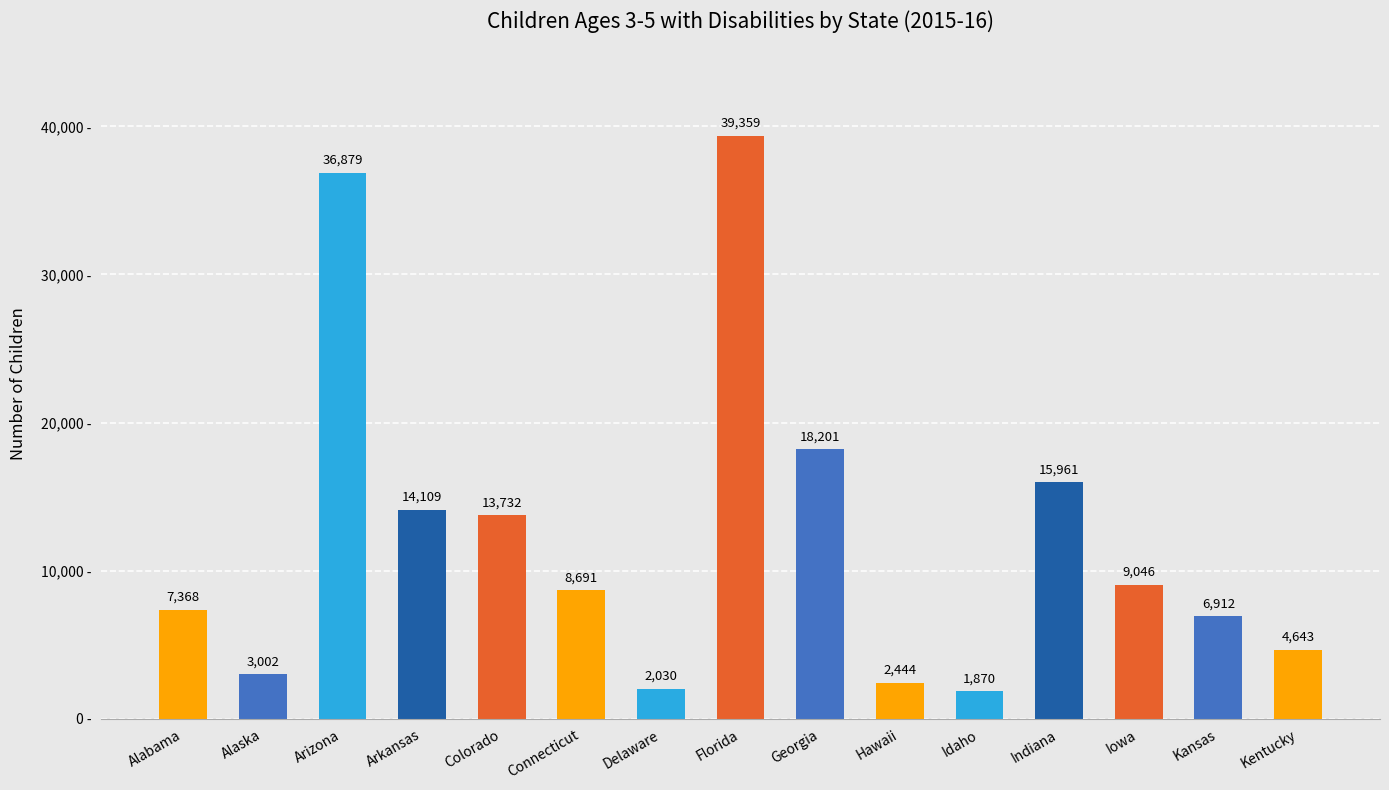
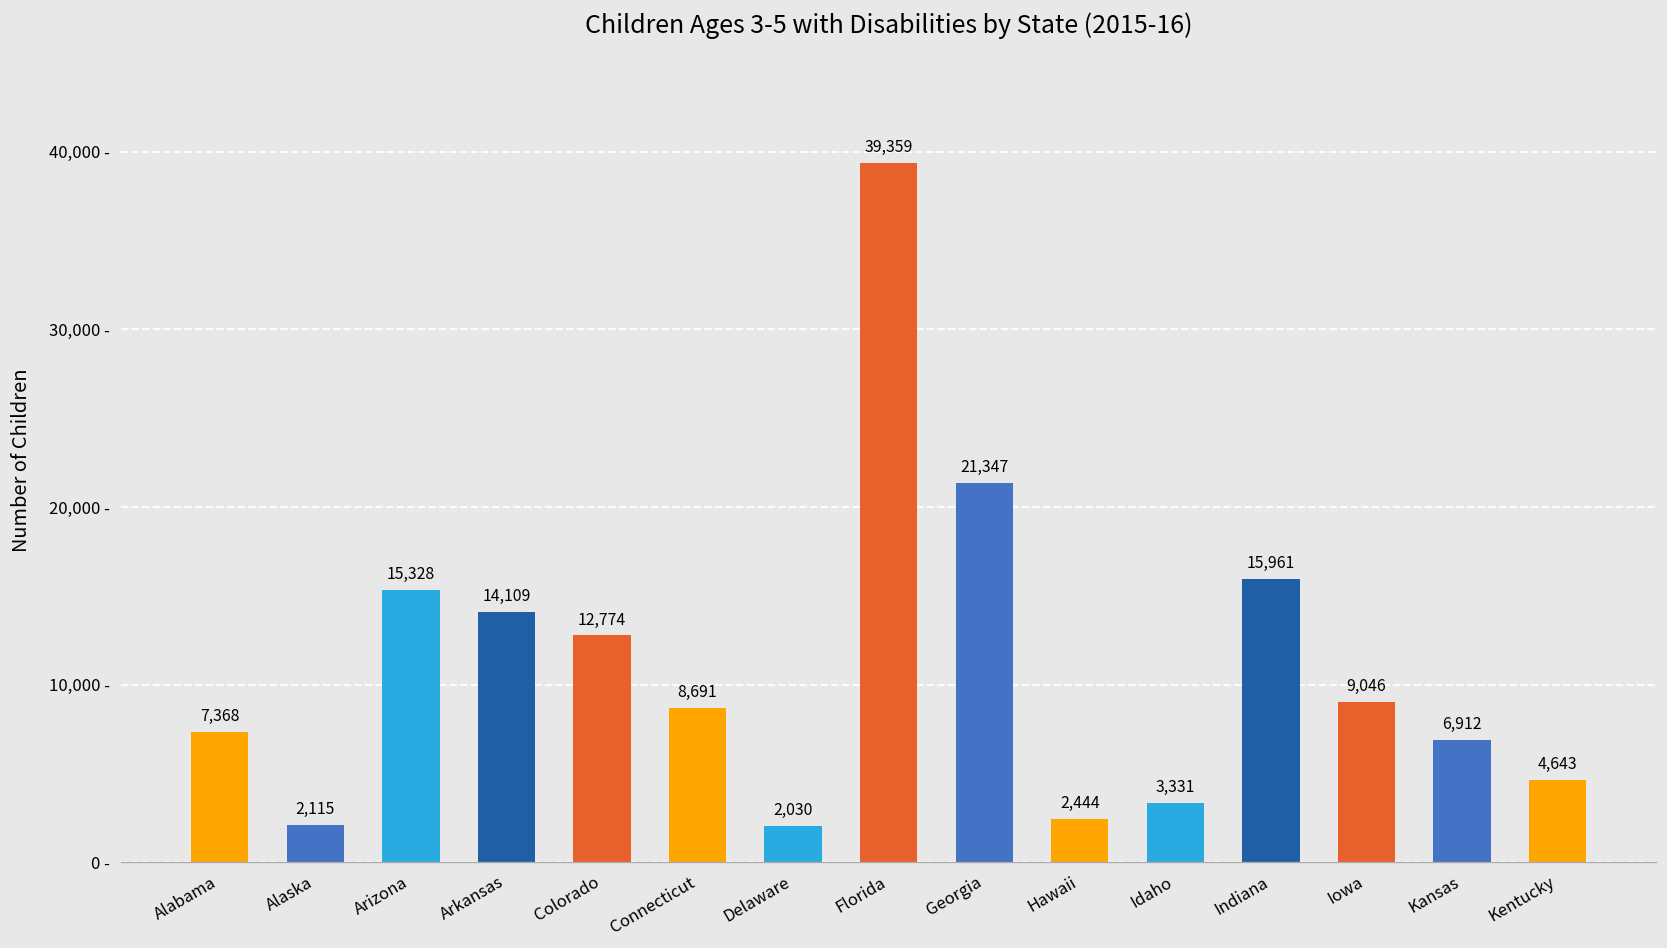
Alaska: 3,002 -> 2,115
Arizona: 36,879 -> 15,328
Colorado: 13,732 -> 12,774
Georgia: 18,201 -> 21,347
Idaho: 1,870 -> 3,331
